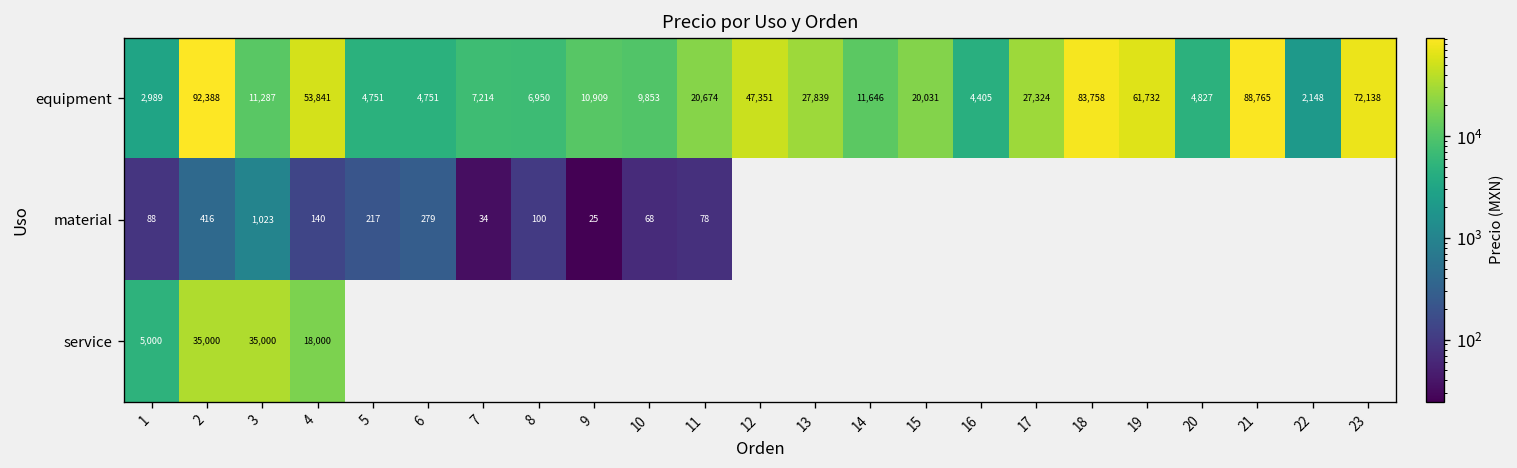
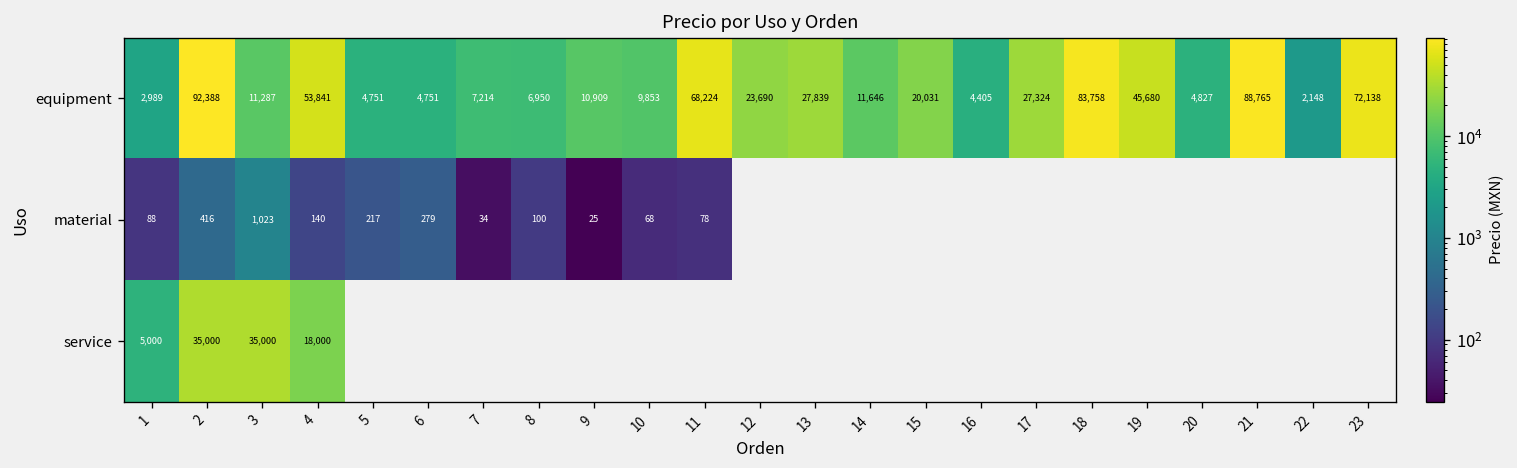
equipment, 11: 20,674 -> 68,224
equipment, 12: 47,351 -> 23,690
equipment, 19: 61,732 -> 45,680
